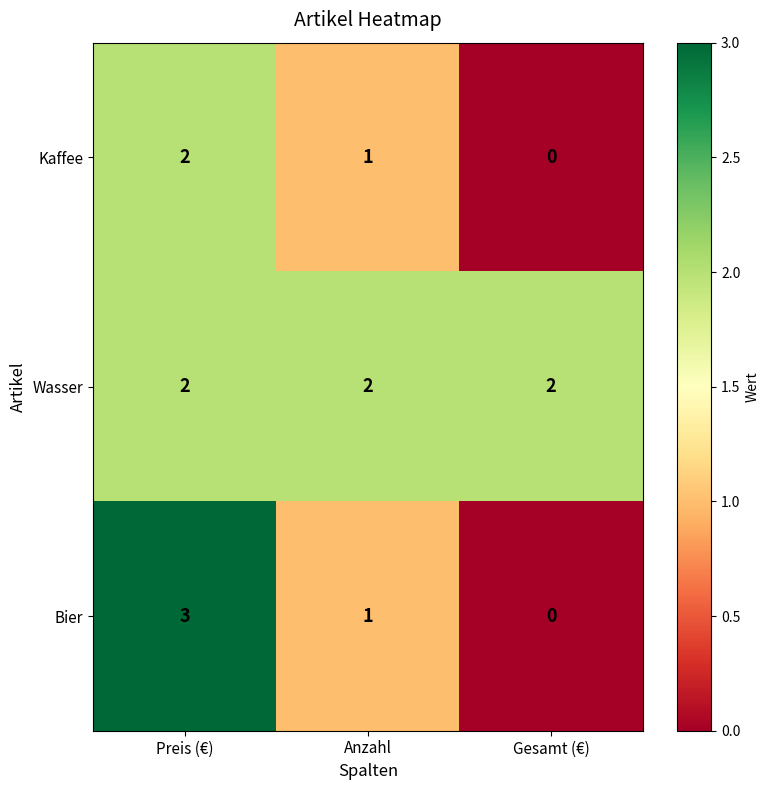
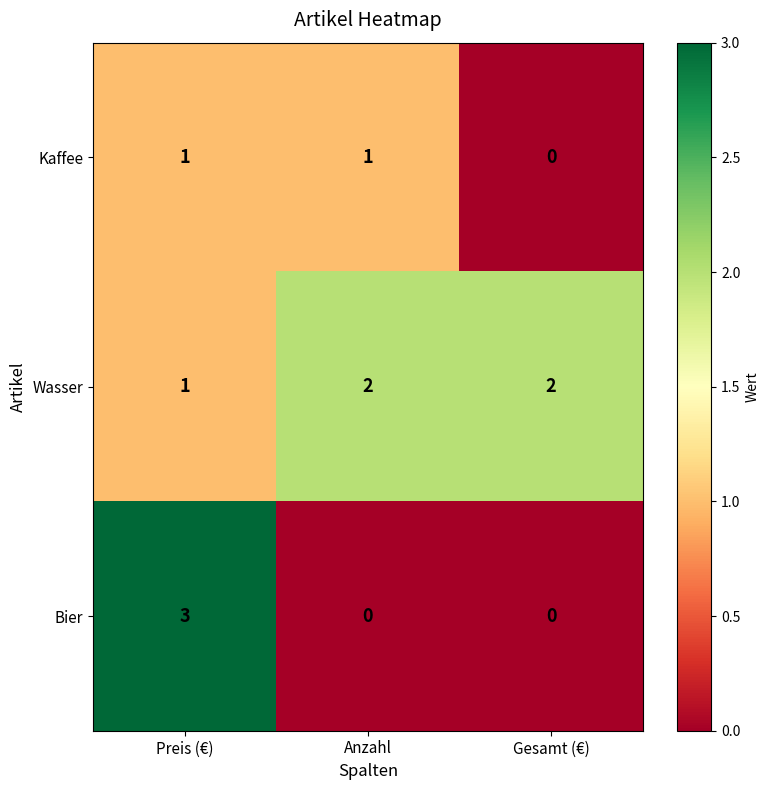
Kaffee, Preis (€): 2 -> 1
Wasser, Preis (€): 2 -> 1
Bier, Anzahl: 1 -> 0
